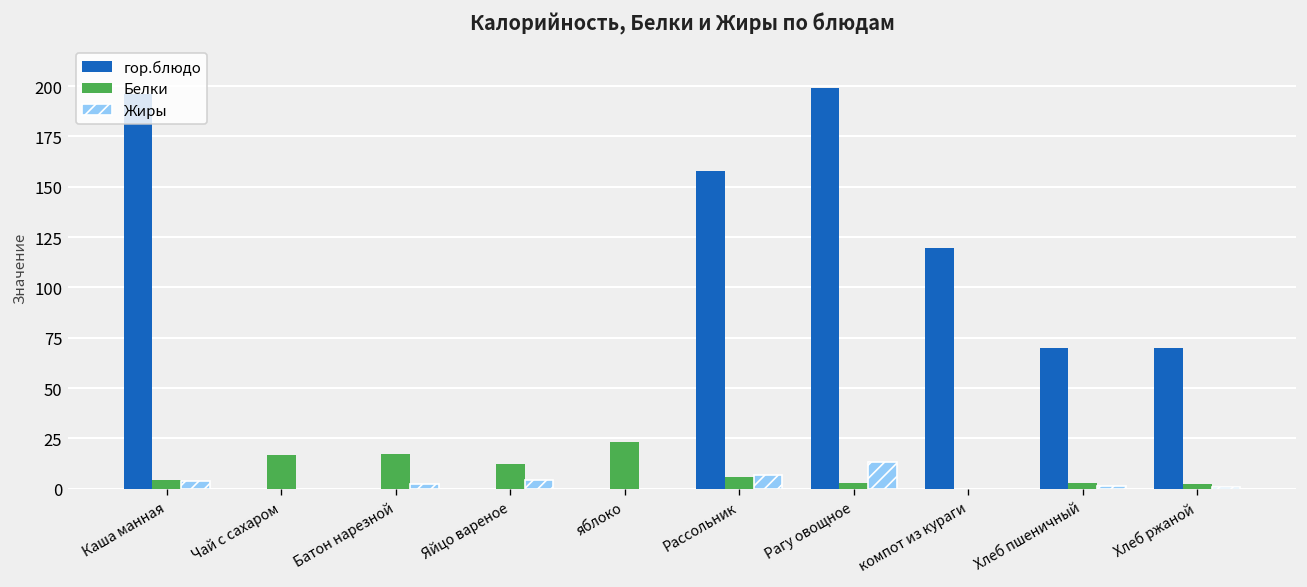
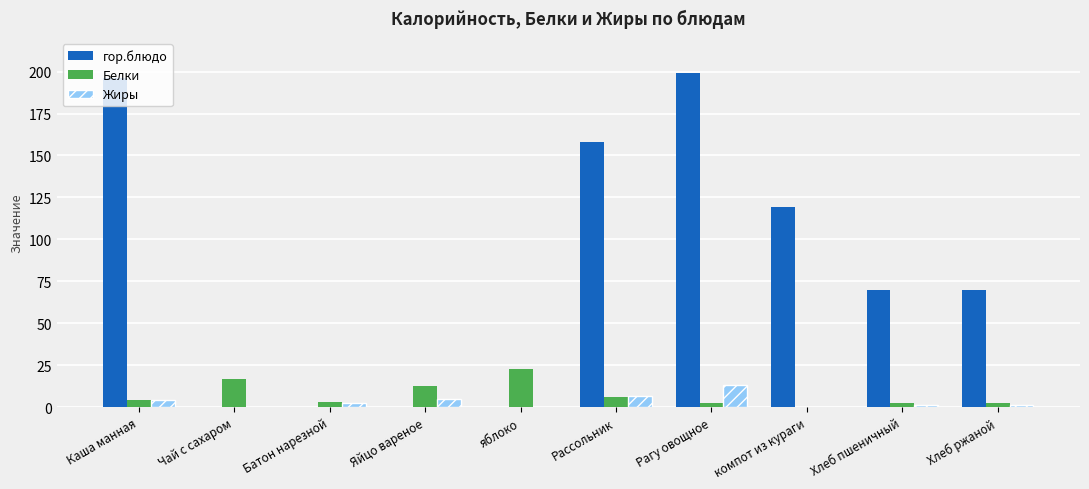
Белки, Батон нарезной: 18 -> 3
